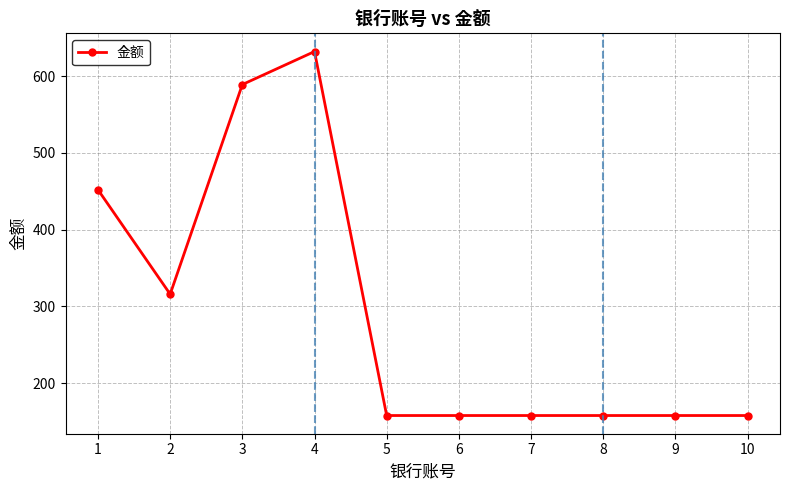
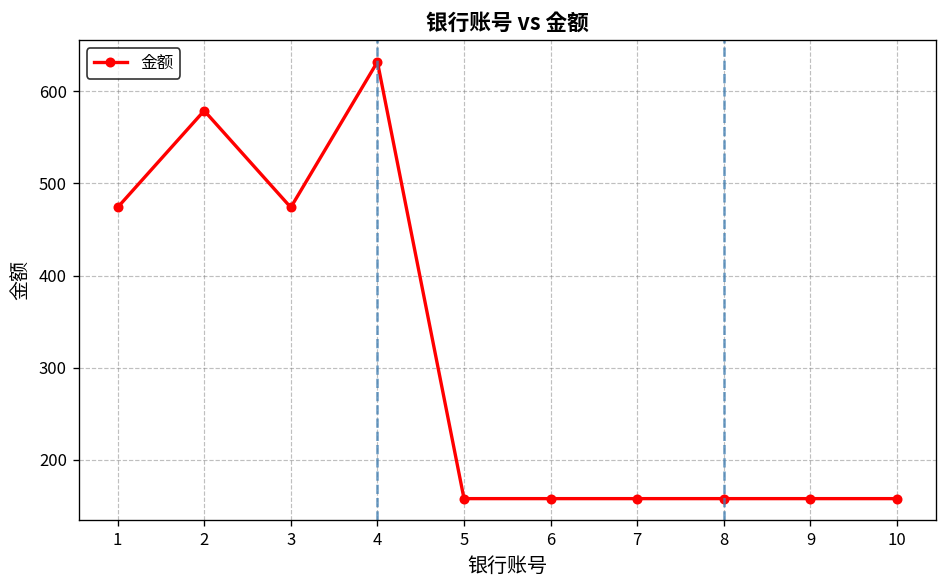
1: 450 -> 470
2: 320 -> 580
3: 590 -> 470
